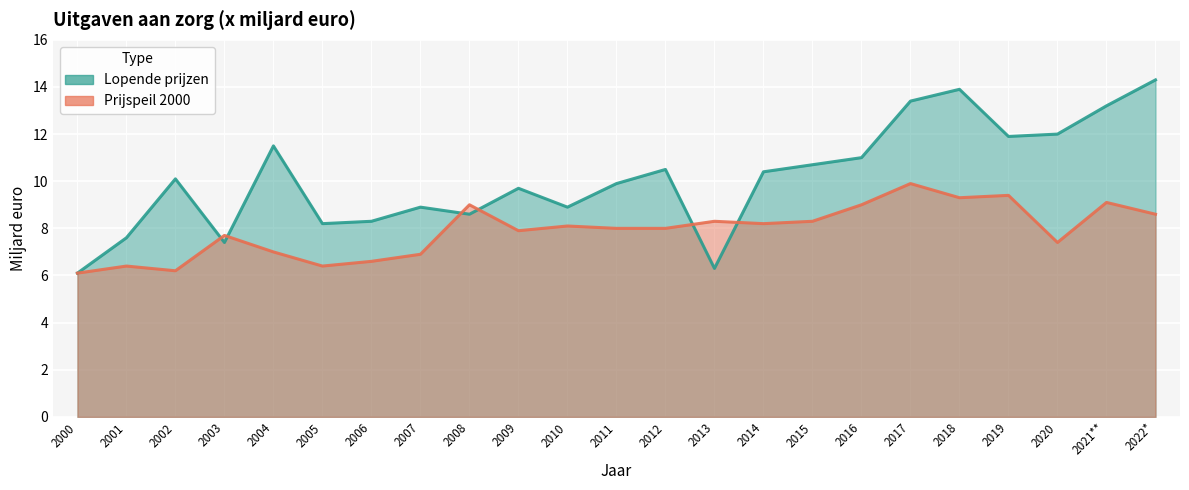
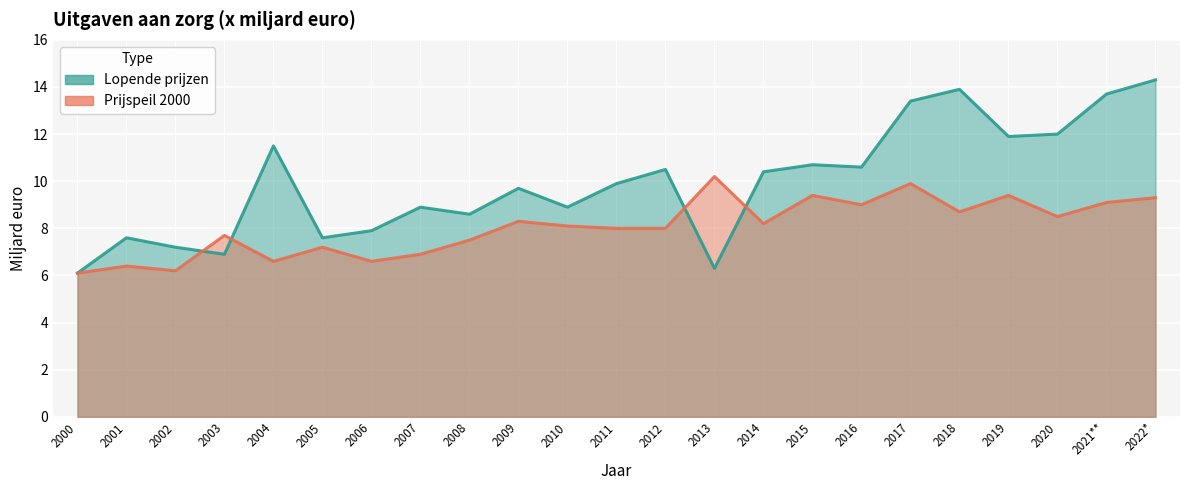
Lopende prijzen, 2002: 10.1 -> 7.2
Lopende prijzen, 2003: 7.4 -> 6.9
Prijspeil 2000, 2004: 7.0 -> 6.6
Lopende prijzen, 2005: 8.2 -> 7.6
Prijspeil 2000, 2005: 6.4 -> 7.2
Lopende prijzen, 2006: 8.3 -> 7.9
Prijspeil 2000, 2008: 9.0 -> 7.5
Prijspeil 2000, 2009: 7.9 -> 8.3
Prijspeil 2000, 2013: 8.3 -> 10.2
Prijspeil 2000, 2015: 8.3 -> 9.4
Lopende prijzen, 2016: 11.0 -> 10.6
Prijspeil 2000, 2018: 9.3 -> 8.7
Prijspeil 2000, 2020: 7.4 -> 8.5
Lopende prijzen, 2021**: 13.2 -> 13.7
Prijspeil 2000, 2022*: 8.6 -> 9.3
